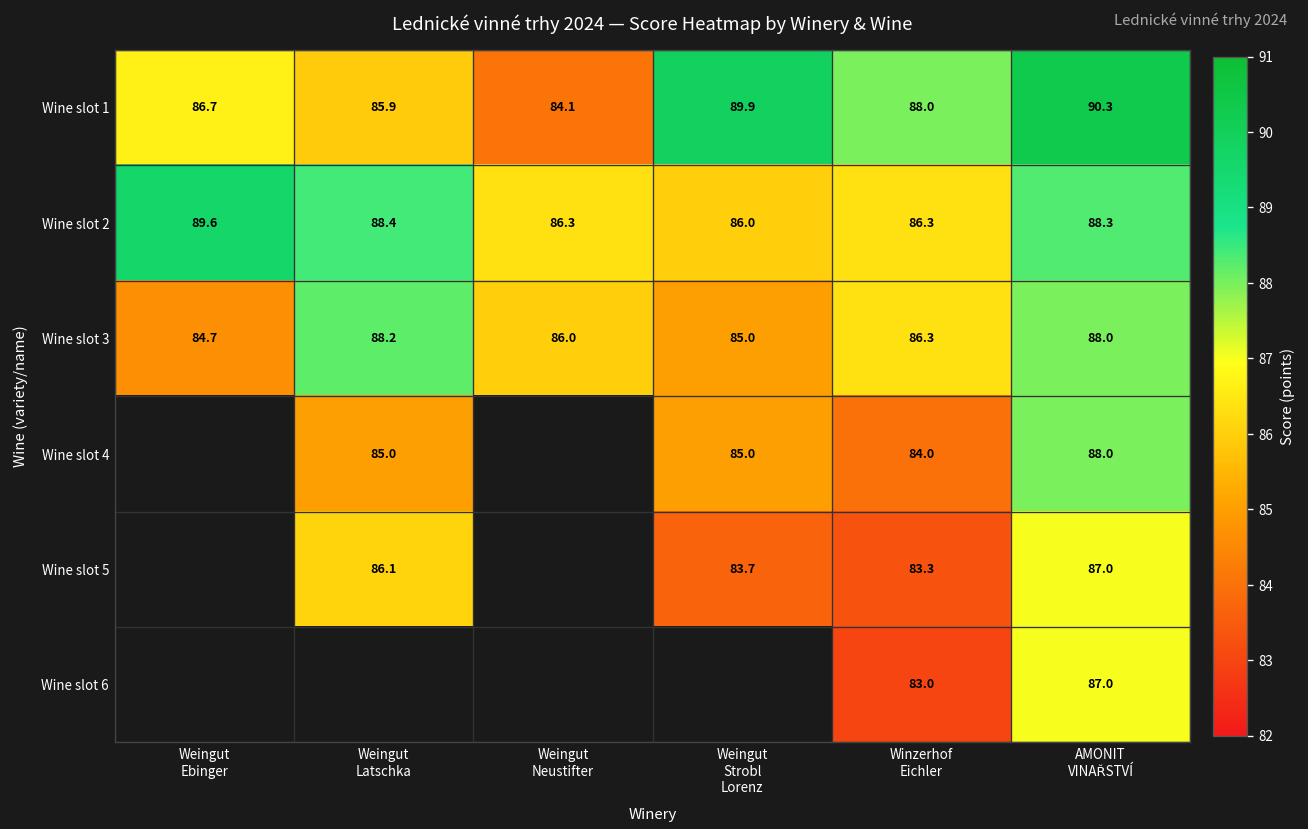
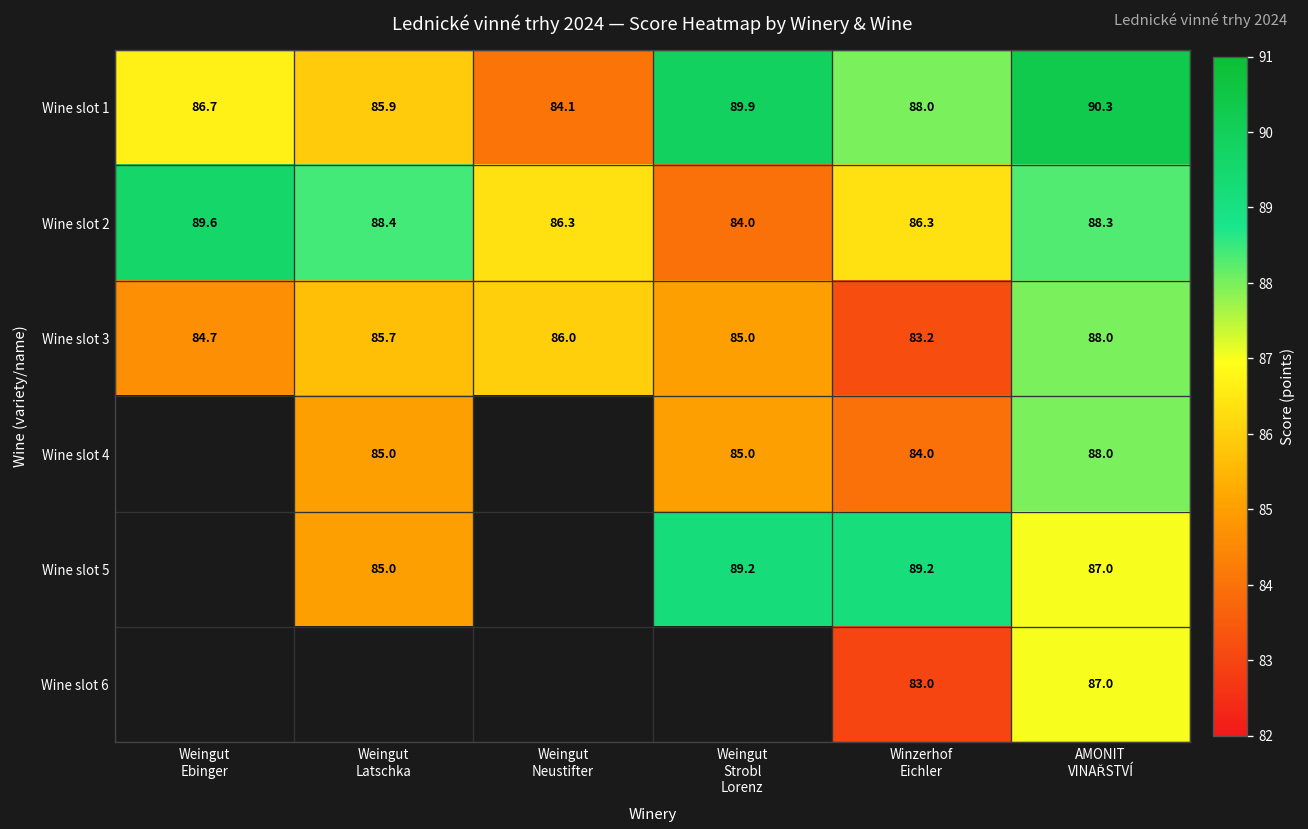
Wine slot 2, Weingut Strobl Lorenz: 86.0 -> 84.0
Wine slot 3, Weingut Latschka: 88.2 -> 85.7
Wine slot 3, Winzerhof Eichler: 86.3 -> 83.2
Wine slot 5, Weingut Latschka: 86.1 -> 85.0
Wine slot 5, Weingut Strobl Lorenz: 83.7 -> 89.2
Wine slot 5, Winzerhof Eichler: 83.3 -> 89.2
